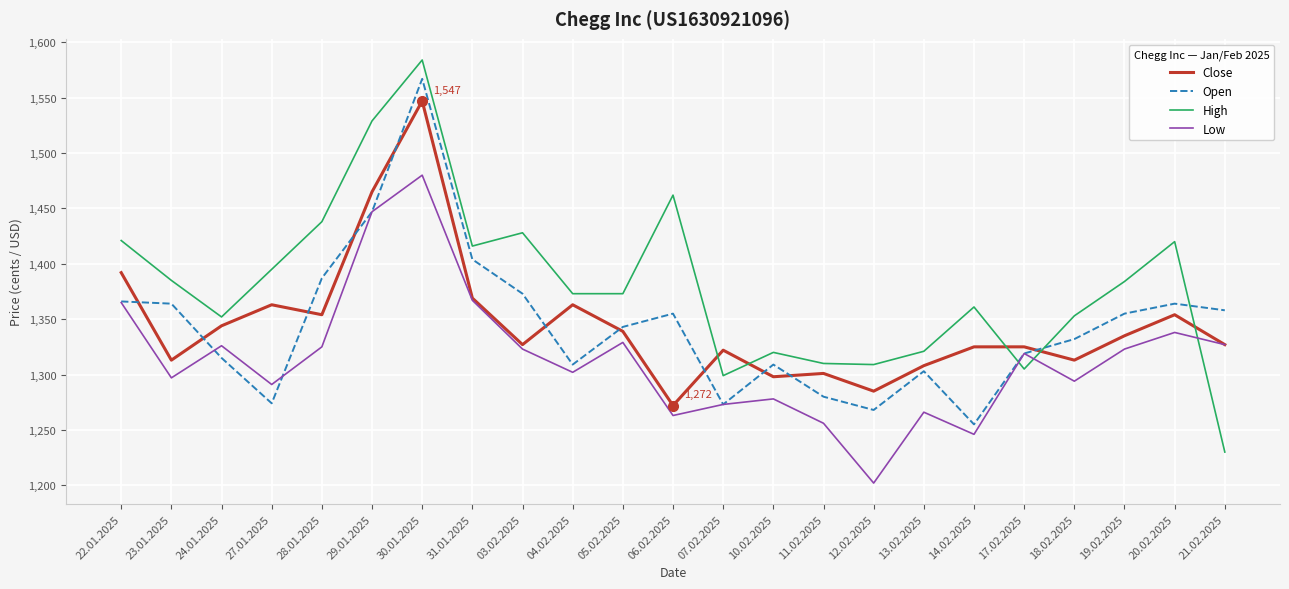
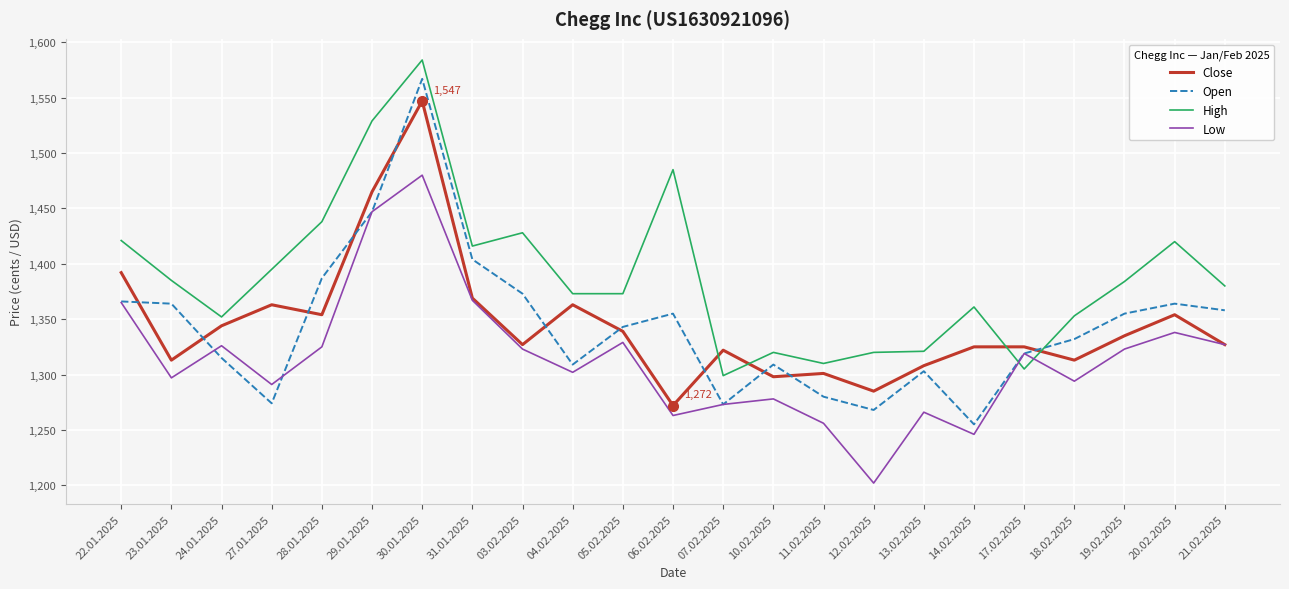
High, 06.02.2025: 1,462 -> 1,485
High, 12.02.2025: 1,309 -> 1,320
High, 21.02.2025: 1,230 -> 1,380
